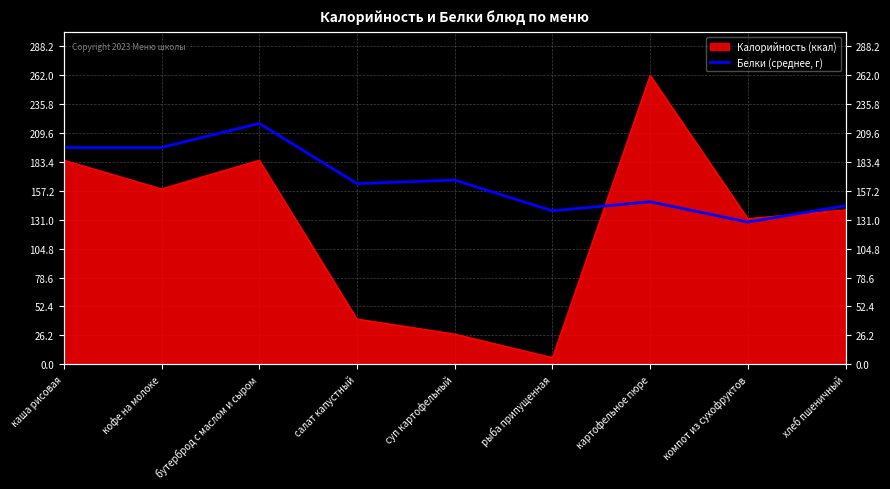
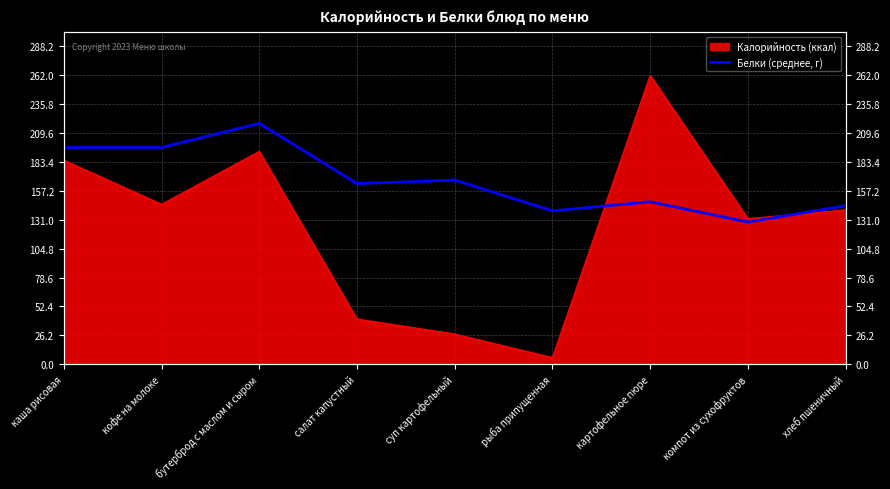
Калорийность (ккал), кофе на молоке: 159 -> 145
Калорийность (ккал), бутерброд с маслом и сыром: 185 -> 193
